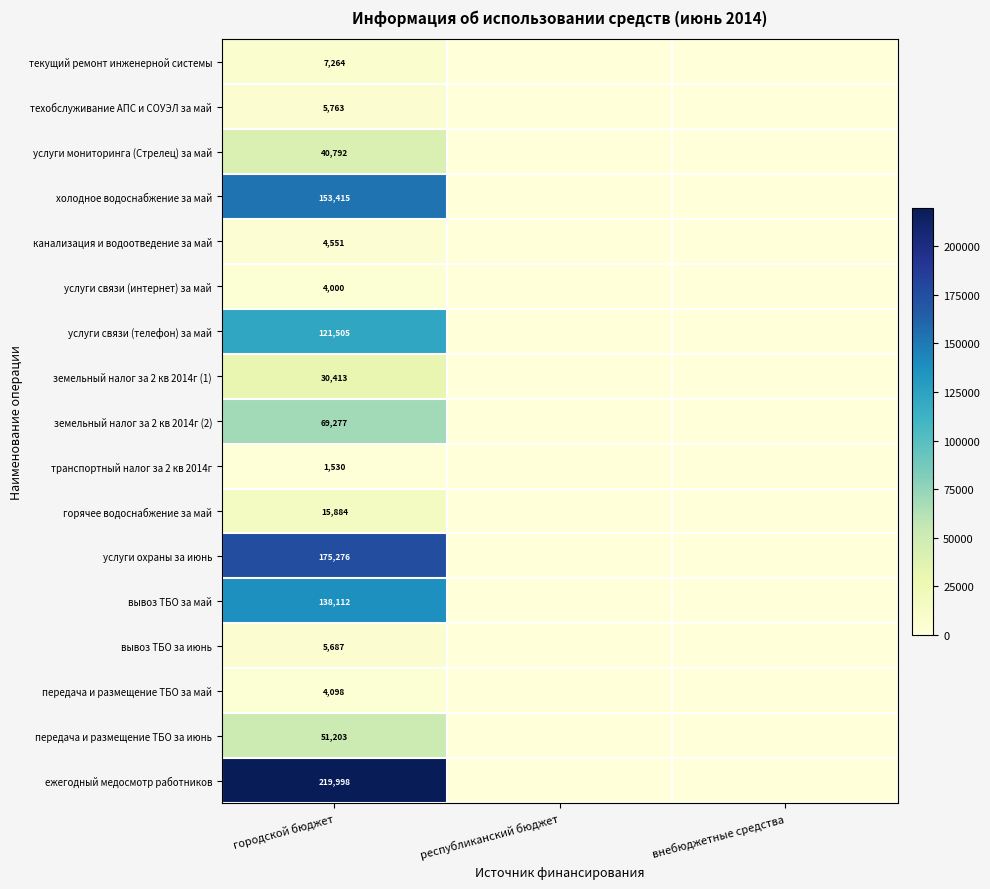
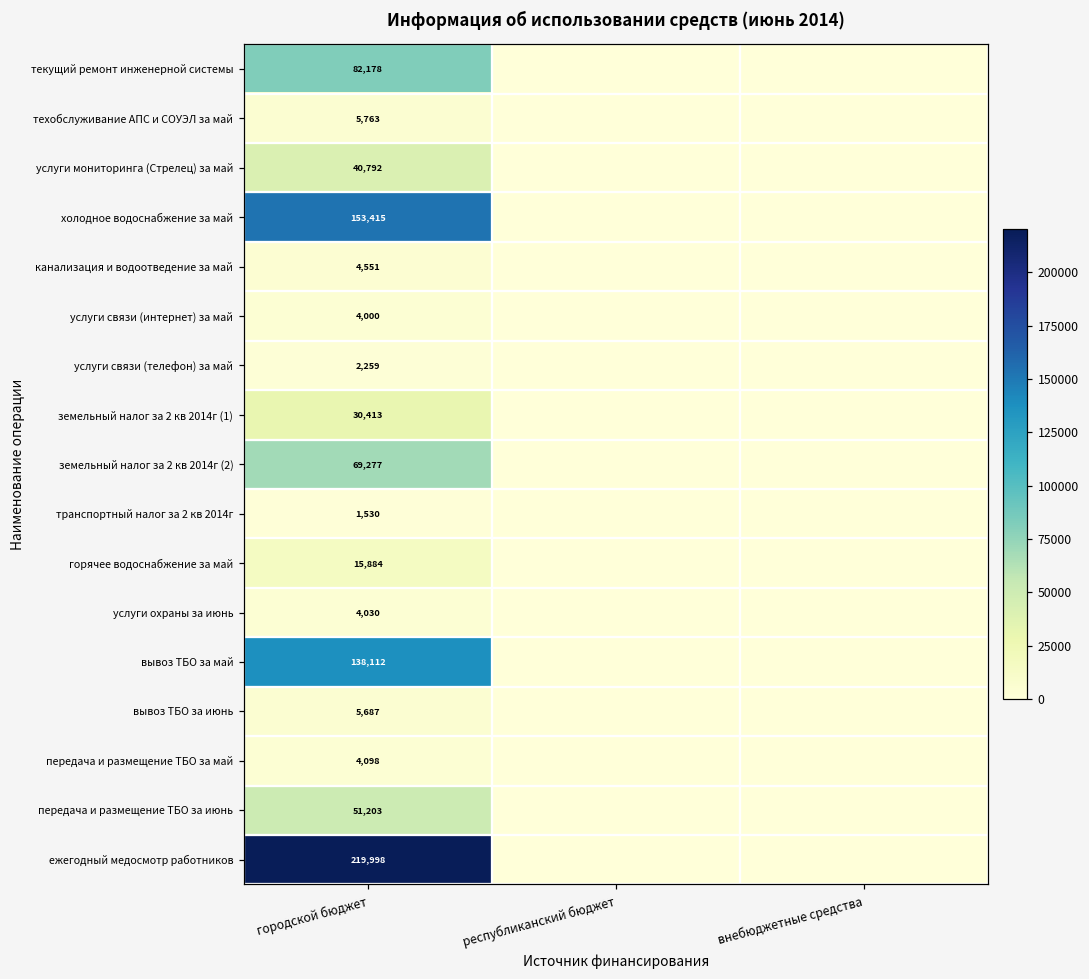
текущий ремонт инженерной системы, городской бюджет: 7,264 -> 82,178
услуги связи (телефон) за май, городской бюджет: 121,505 -> 2,259
услуги охраны за июнь, городской бюджет: 175,276 -> 4,030
